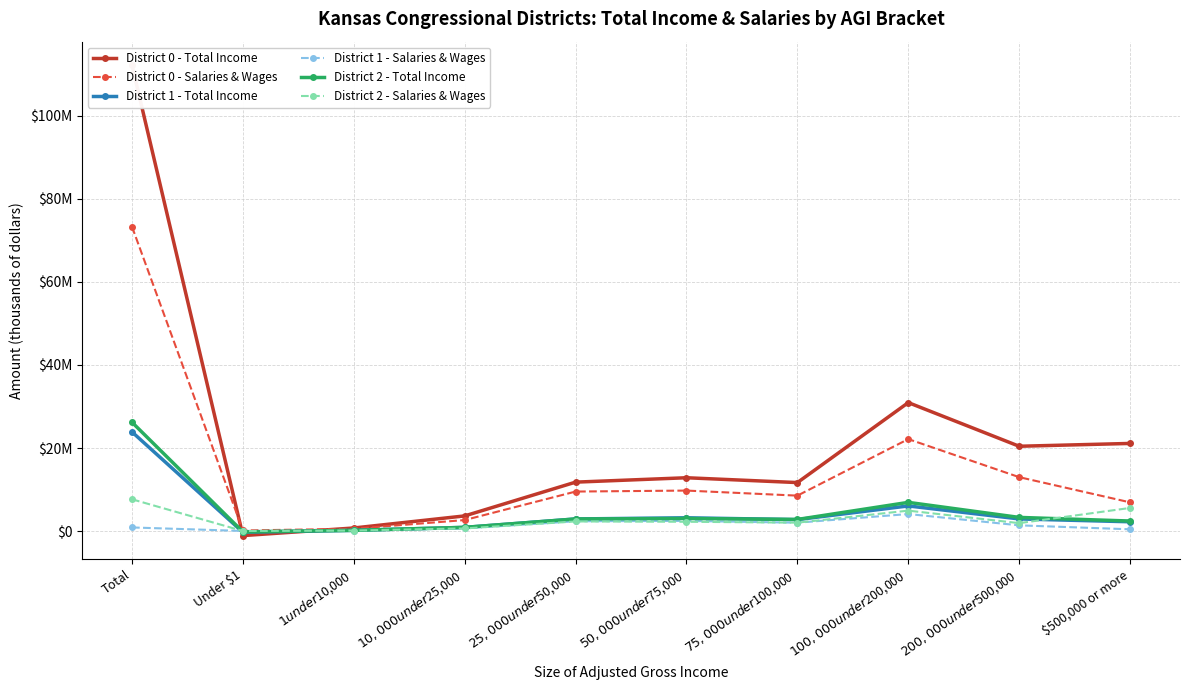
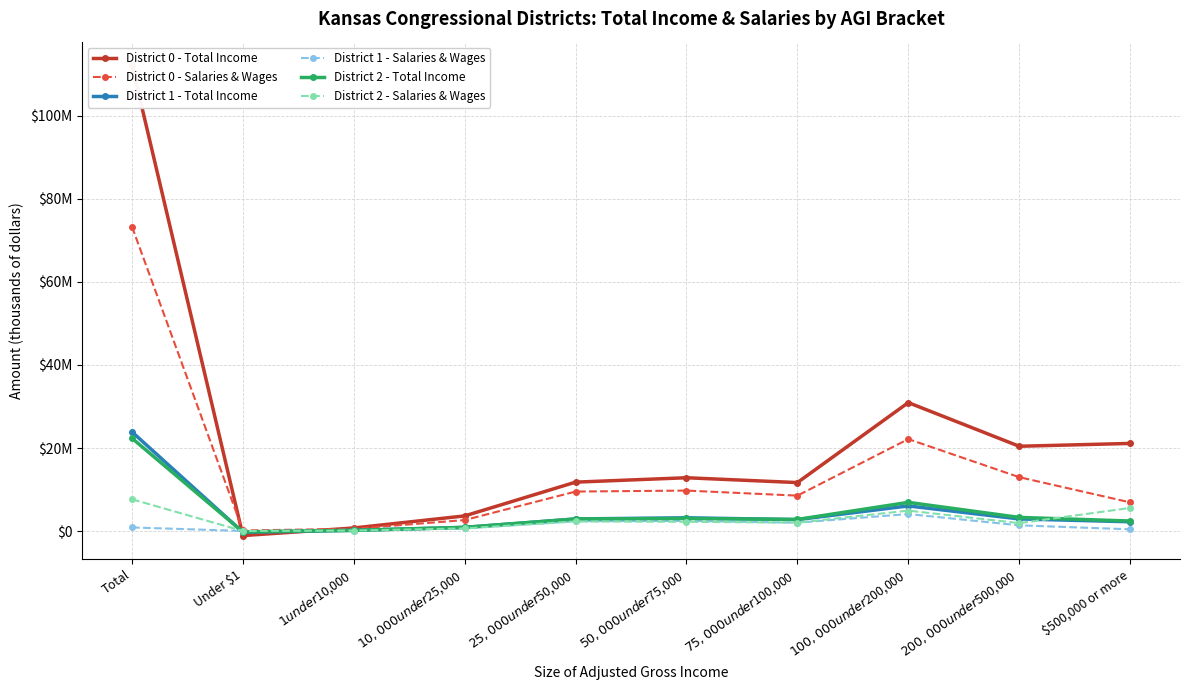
District 2 - Total Income, Total: $26000000 -> $22000000
